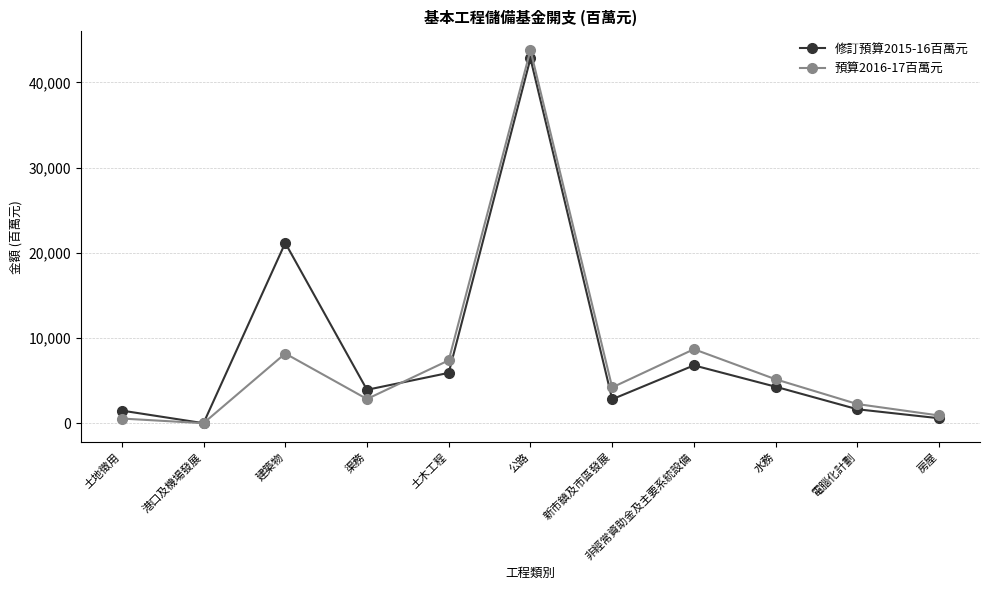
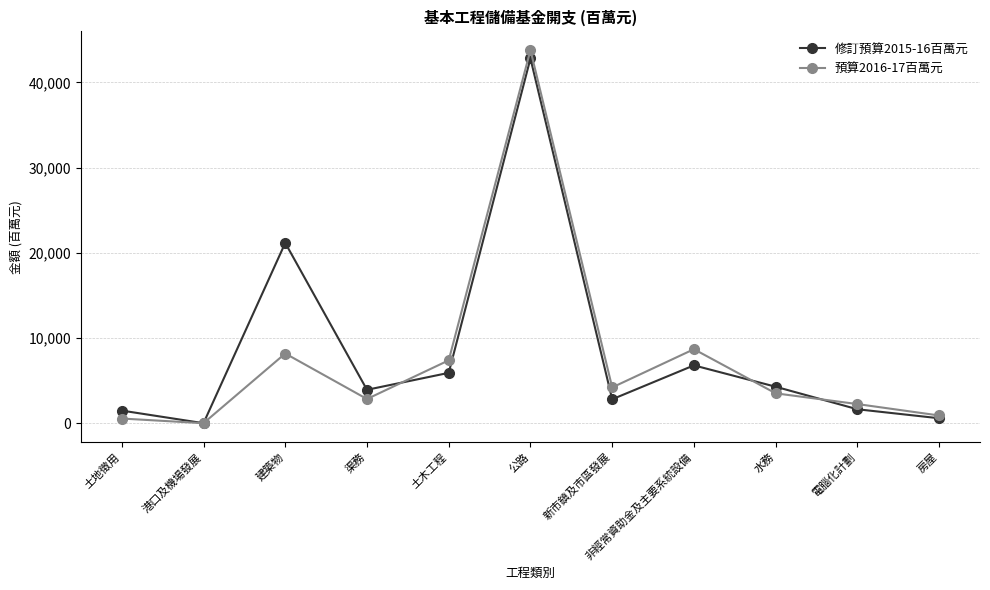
預算2016-17百萬元, 水務: 5,000 -> 4,000
